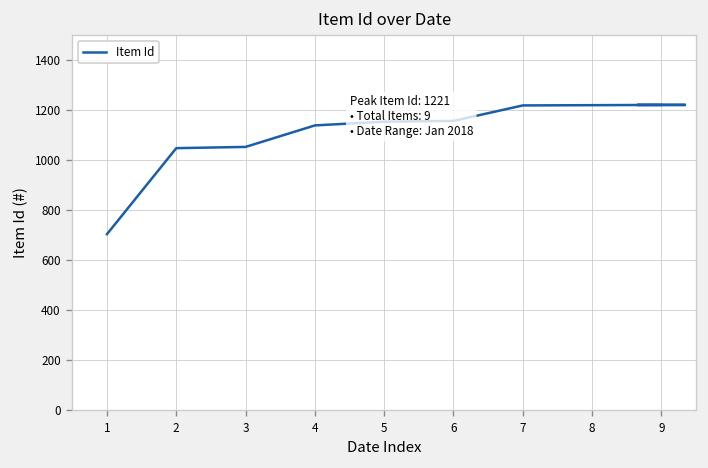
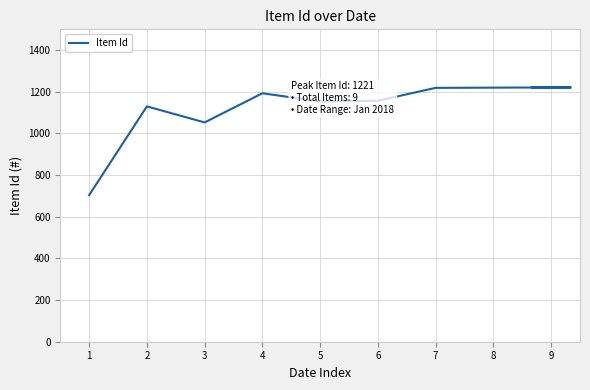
2: 1050 -> 1130
4: 1140 -> 1190
